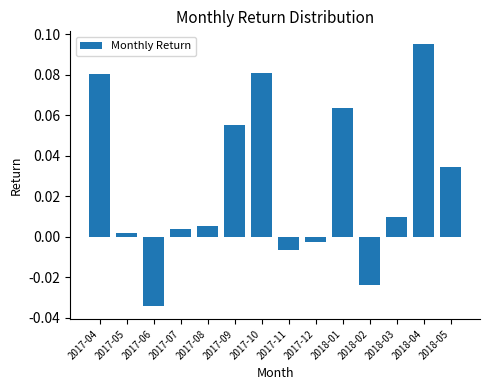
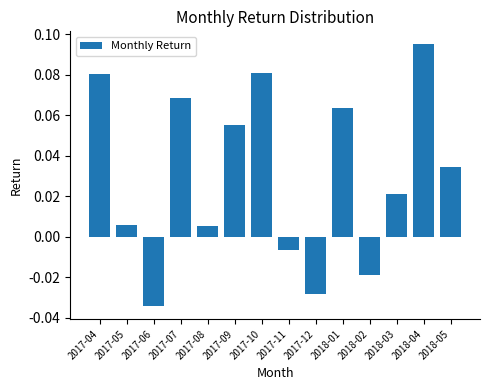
2017-05: 0.002 -> 0.006
2017-07: 0.004 -> 0.069
2017-12: -0.003 -> -0.028
2018-02: -0.024 -> -0.019
2018-03: 0.010 -> 0.021
